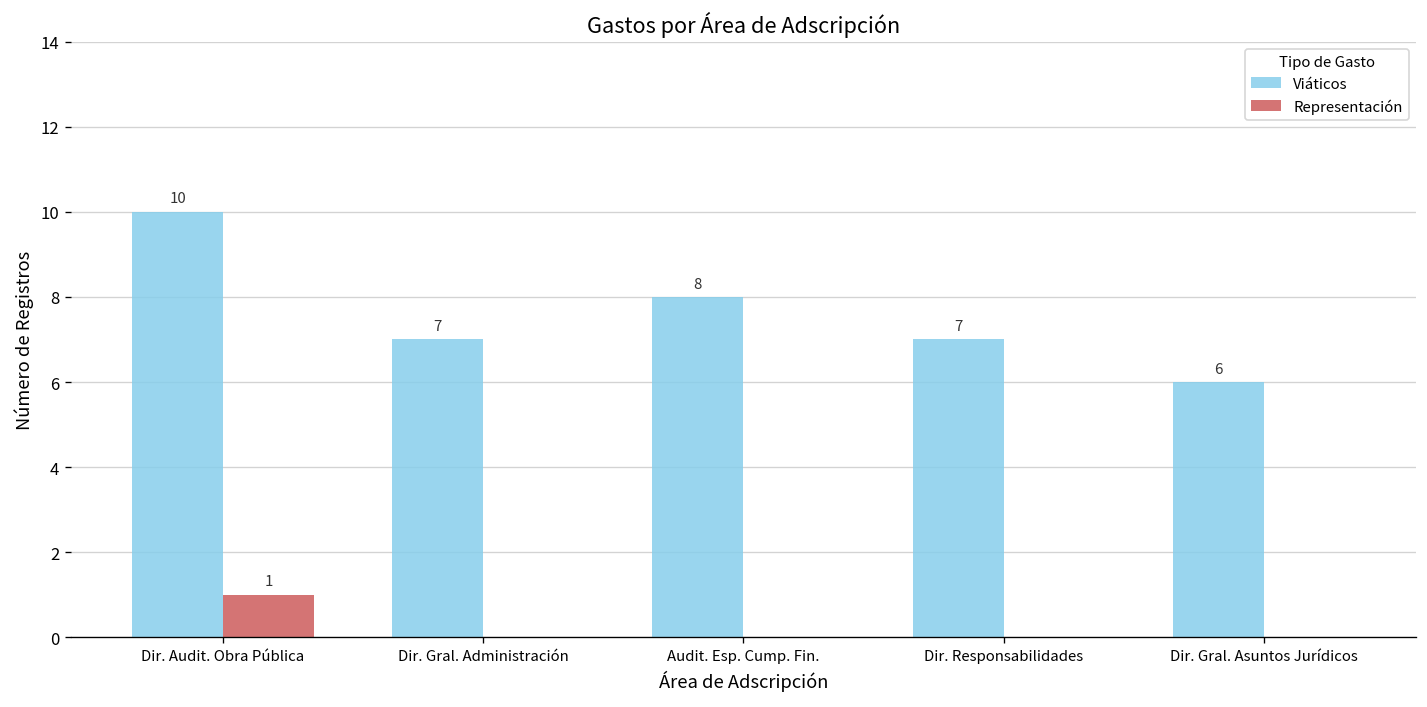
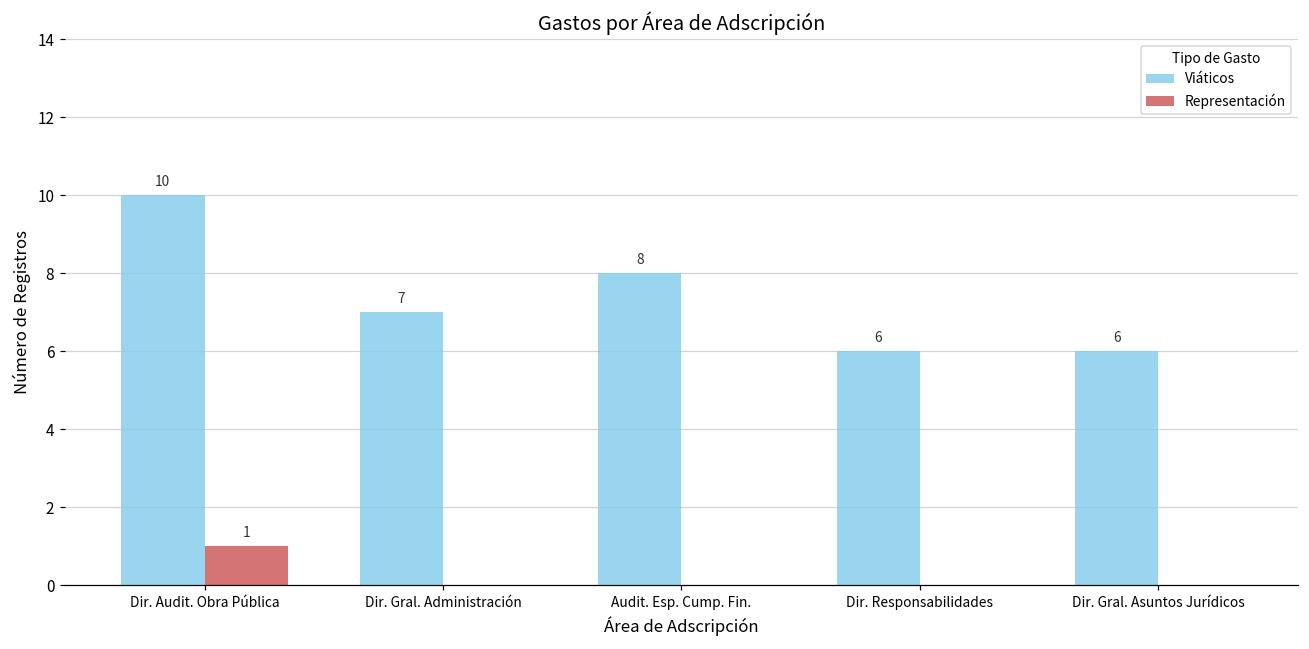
Viáticos, Dir. Responsabilidades: 7 -> 6
